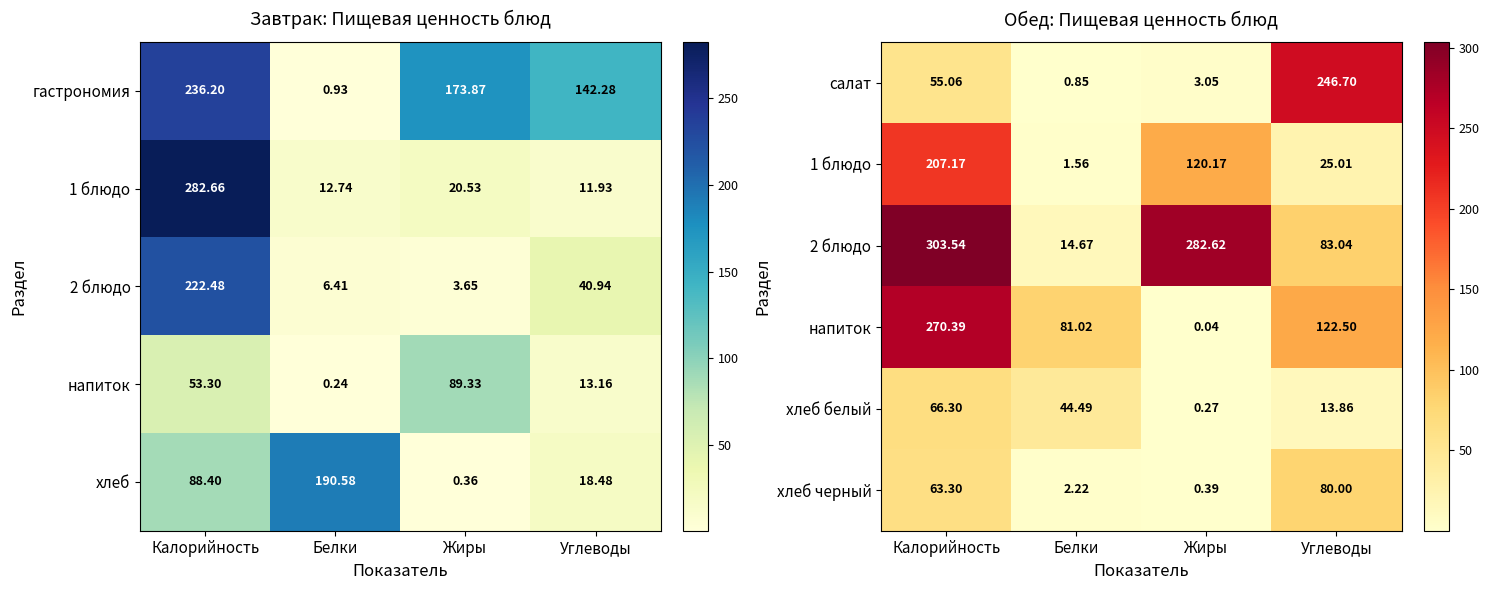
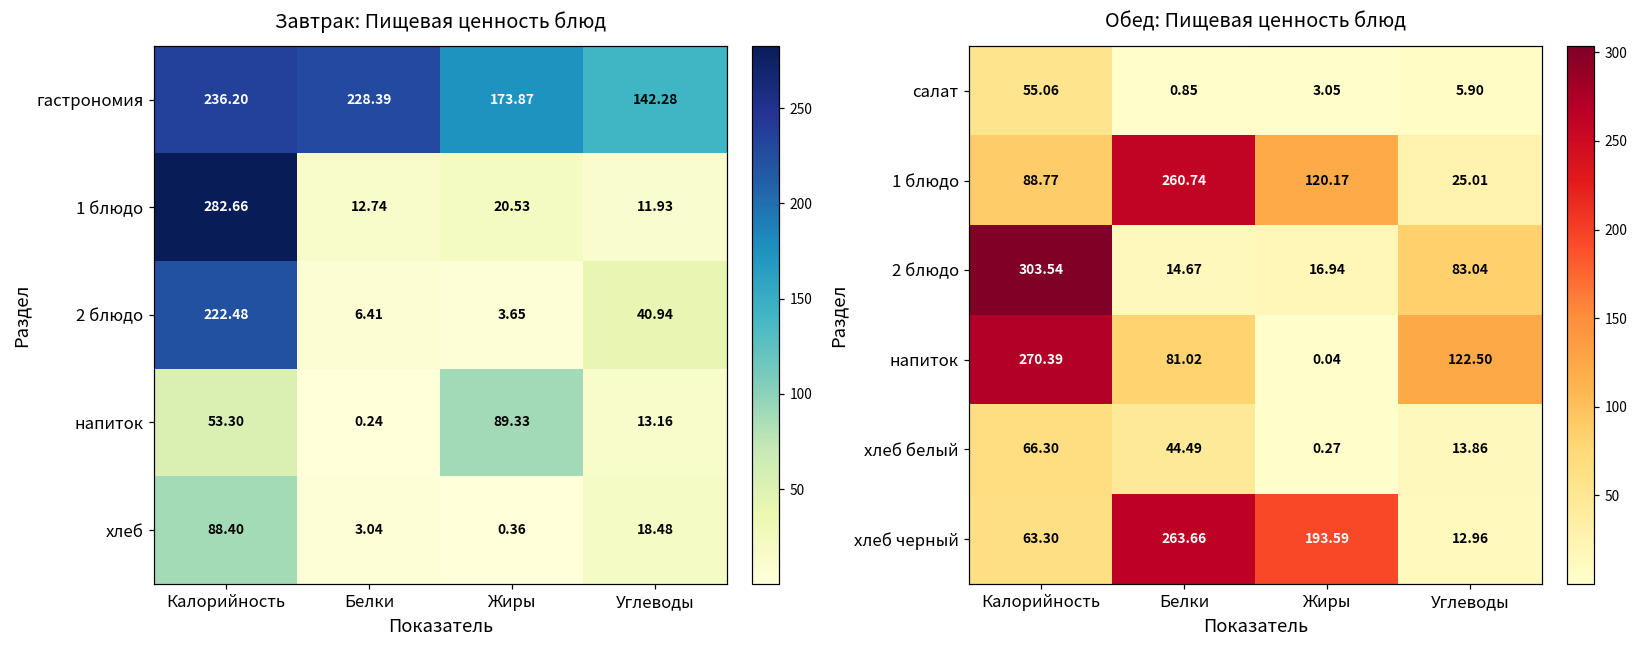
Завтрак: Пищевая ценность блюд, гастрономия, Белки: 0.93 -> 228.39
Завтрак: Пищевая ценность блюд, хлеб, Белки: 190.58 -> 3.04
Обед: Пищевая ценность блюд, салат, Углеводы: 246.70 -> 5.90
Обед: Пищевая ценность блюд, 1 блюдо, Калорийность: 207.17 -> 88.77
Обед: Пищевая ценность блюд, 1 блюдо, Белки: 1.56 -> 260.74
Обед: Пищевая ценность блюд, 2 блюдо, Жиры: 282.62 -> 16.94
Обед: Пищевая ценность блюд, хлеб черный, Белки: 2.22 -> 263.66
Обед: Пищевая ценность блюд, хлеб черный, Жиры: 0.39 -> 193.59
Обед: Пищевая ценность блюд, хлеб черный, Углеводы: 80.00 -> 12.96
